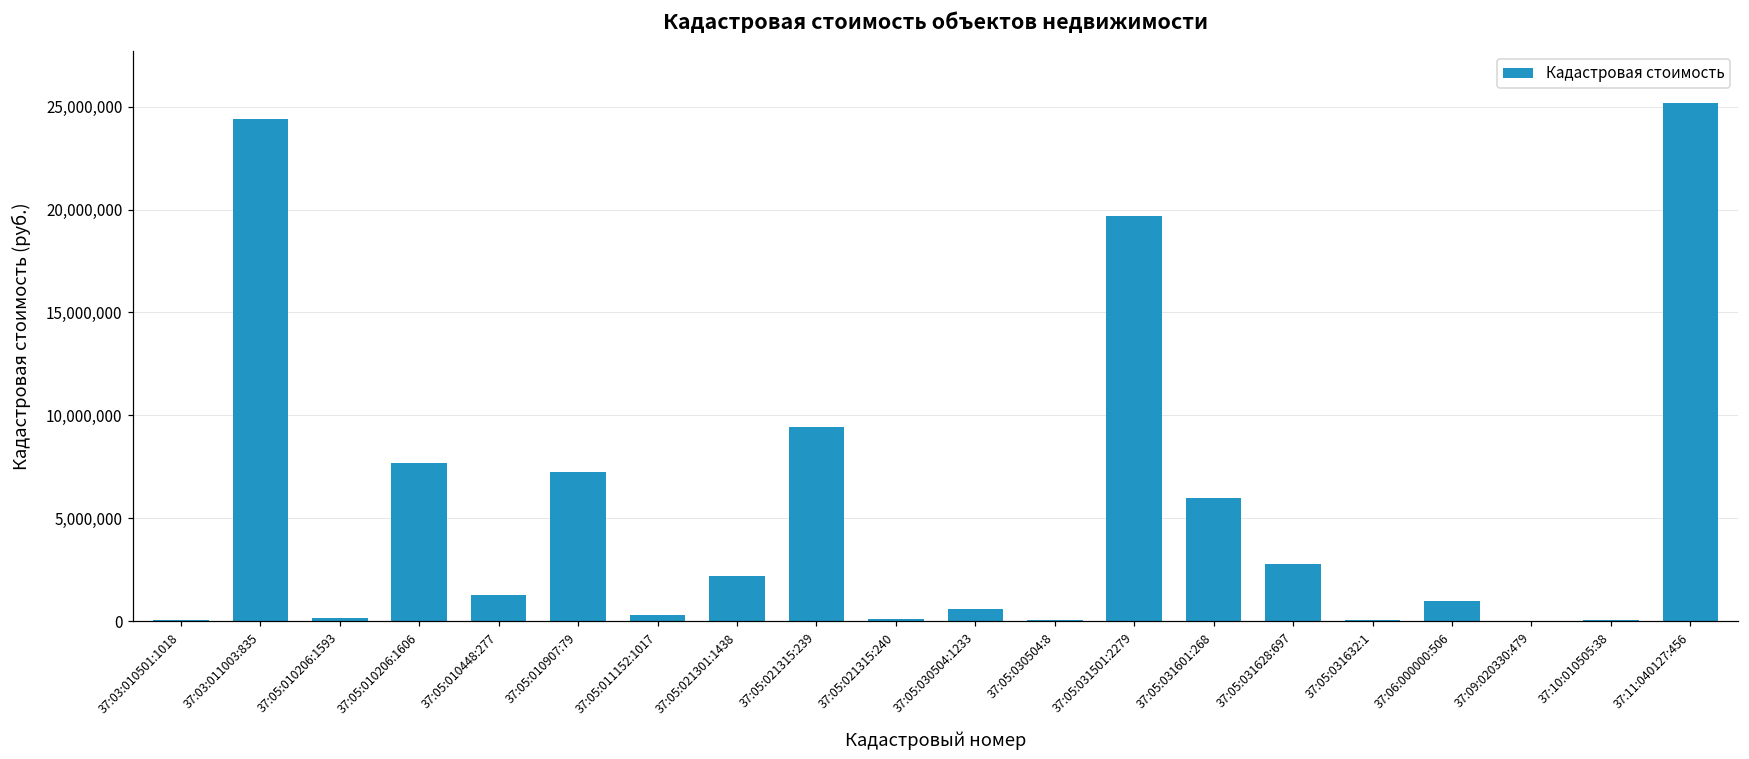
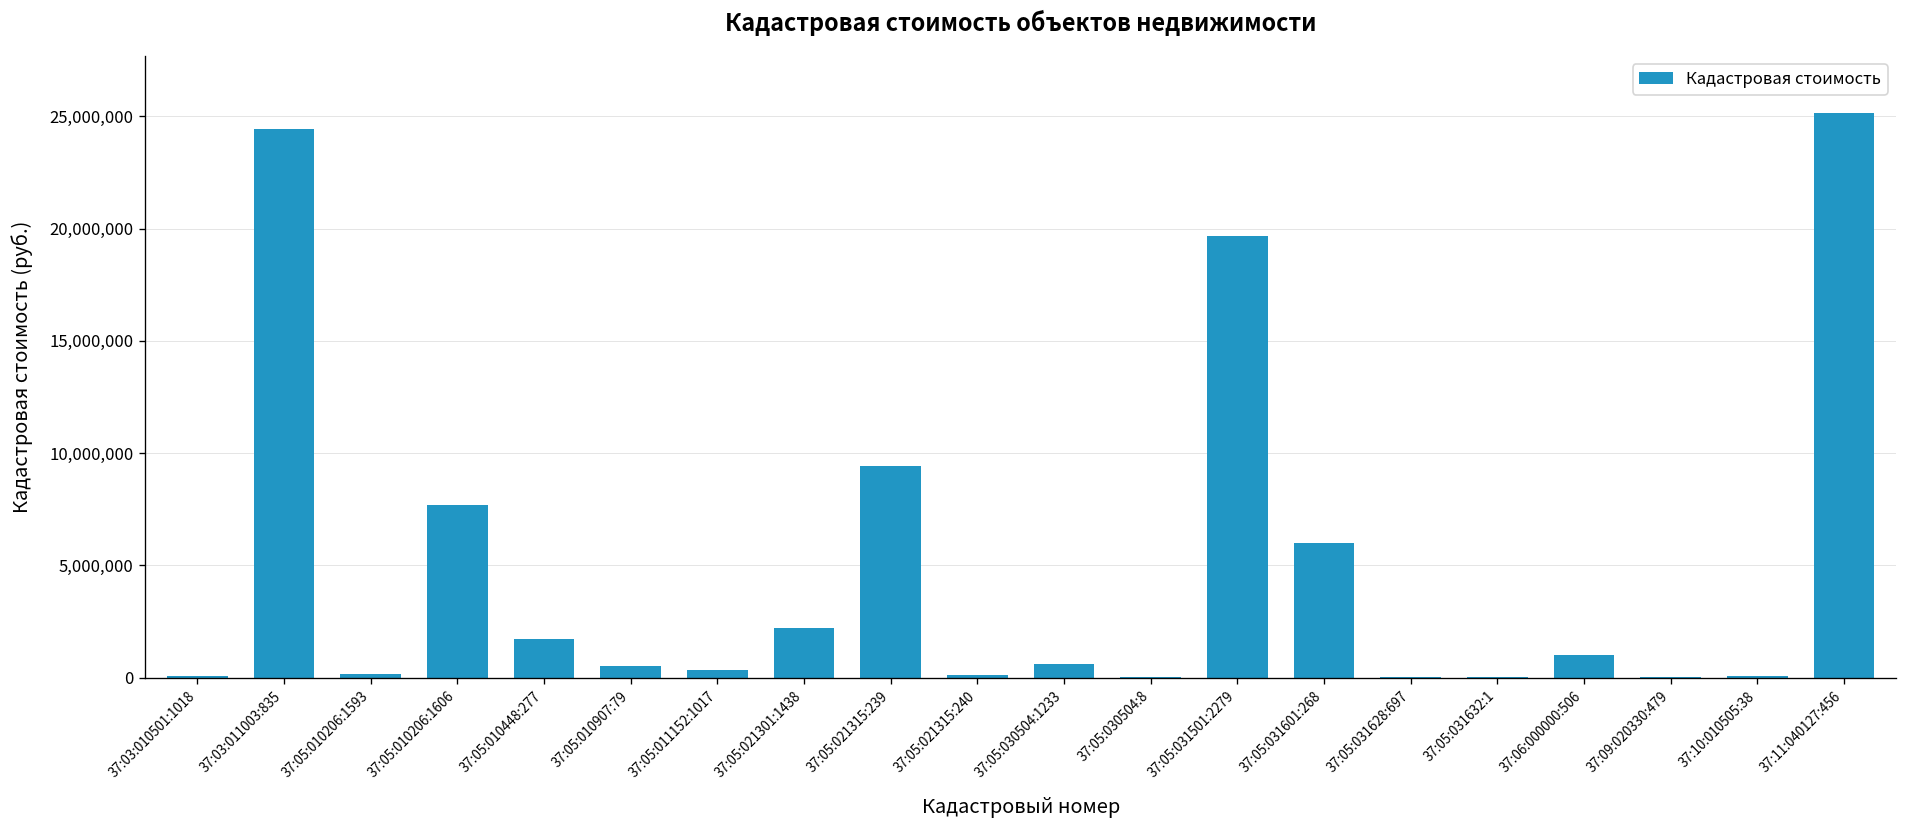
37:05:010448:277: 1,200,000 -> 1,700,000
37:05:010907:79: 7,200,000 -> 500,000
37:05:031628:697: 2,800,000 -> 0
